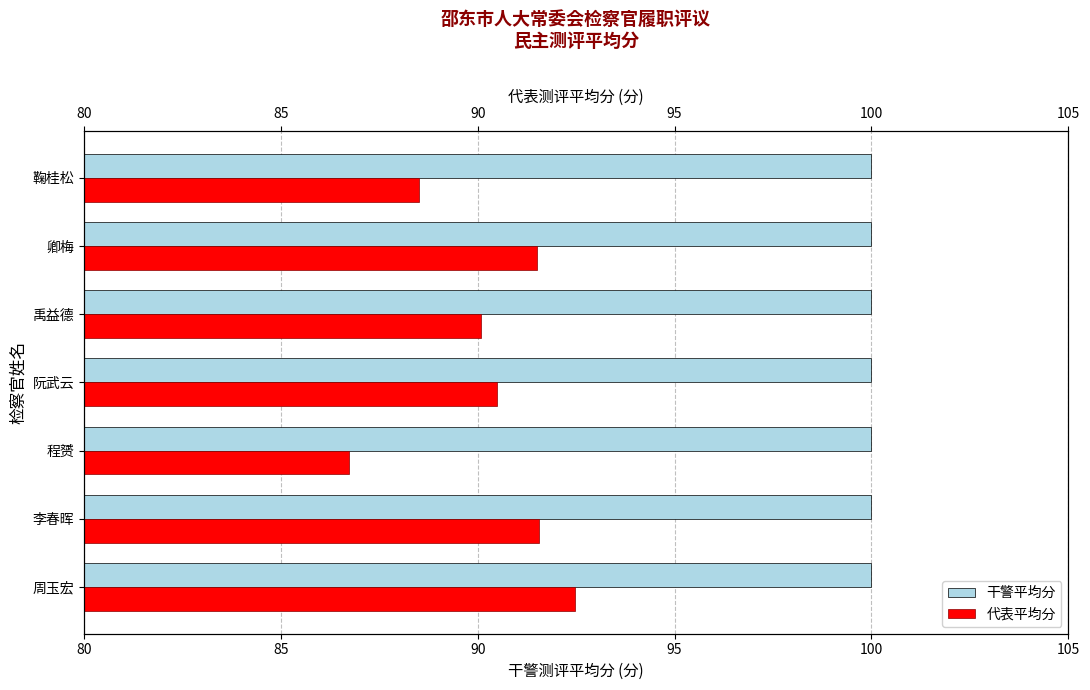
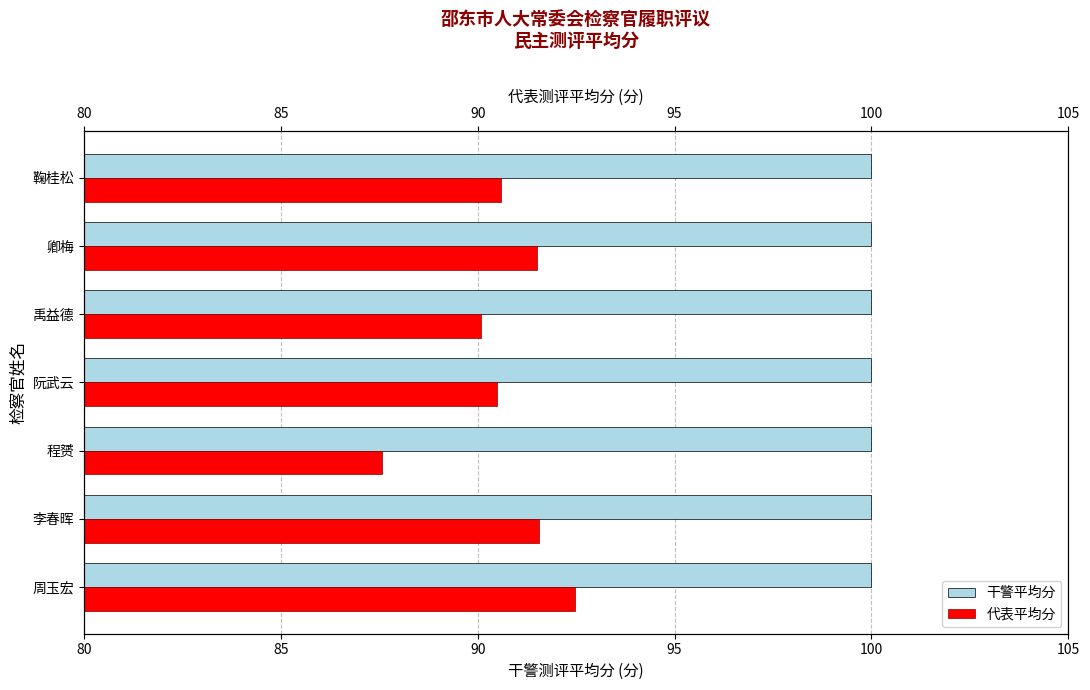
代表平均分, 鞠桂松: 88.5 -> 90.6
代表平均分, 程赟: 86.7 -> 87.6
